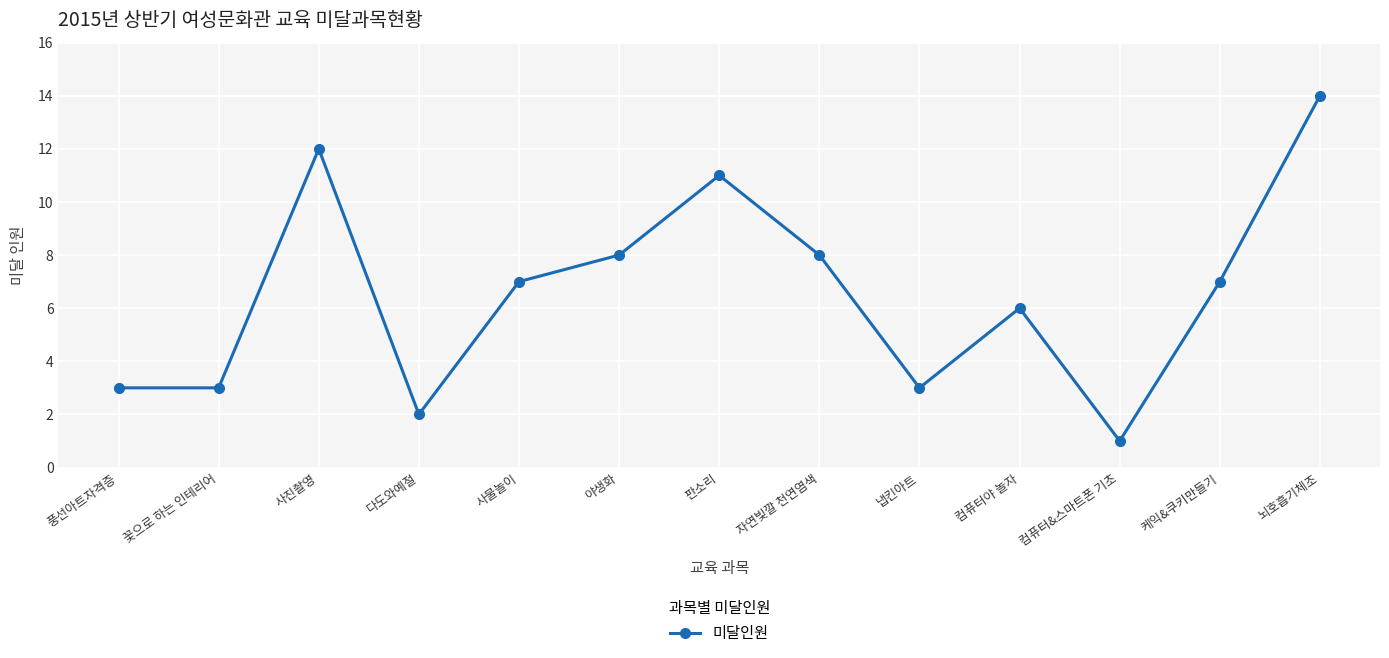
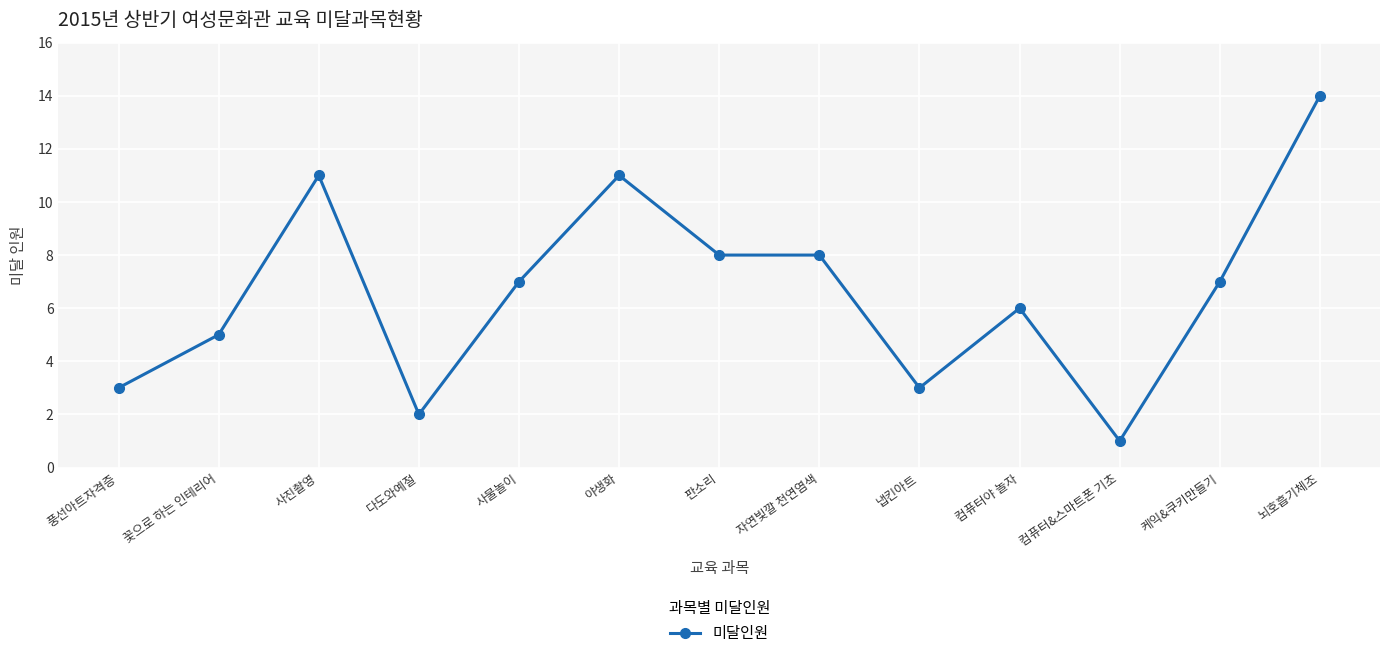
꽃으로 하는 인테리어: 3 -> 5
사진촬영: 12 -> 11
야생화: 8 -> 11
판소리: 11 -> 8
